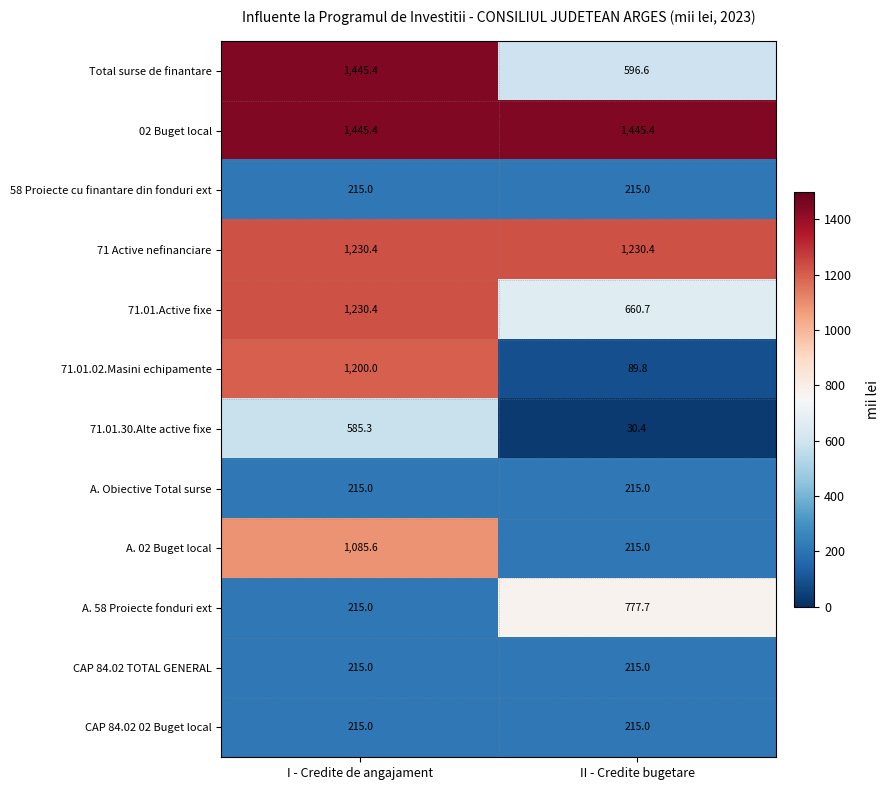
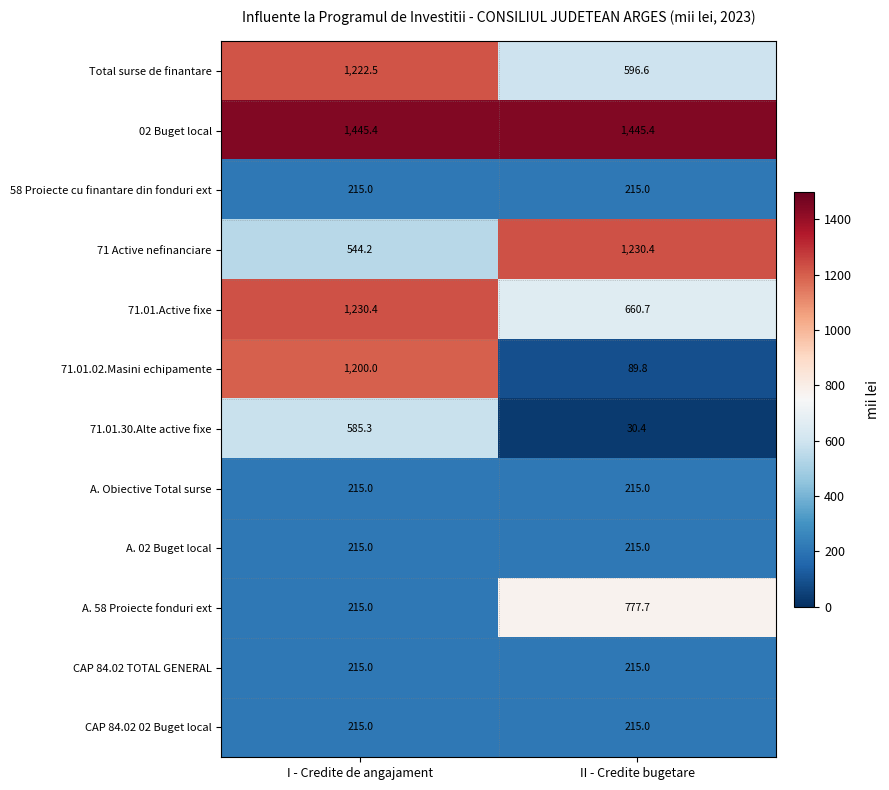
Total surse de finantare, I - Credite de angajament: 1,445.4 -> 1,222.5
71 Active nefinanciare, I - Credite de angajament: 1,230.4 -> 544.2
A. 02 Buget local, I - Credite de angajament: 1,085.6 -> 215.0
